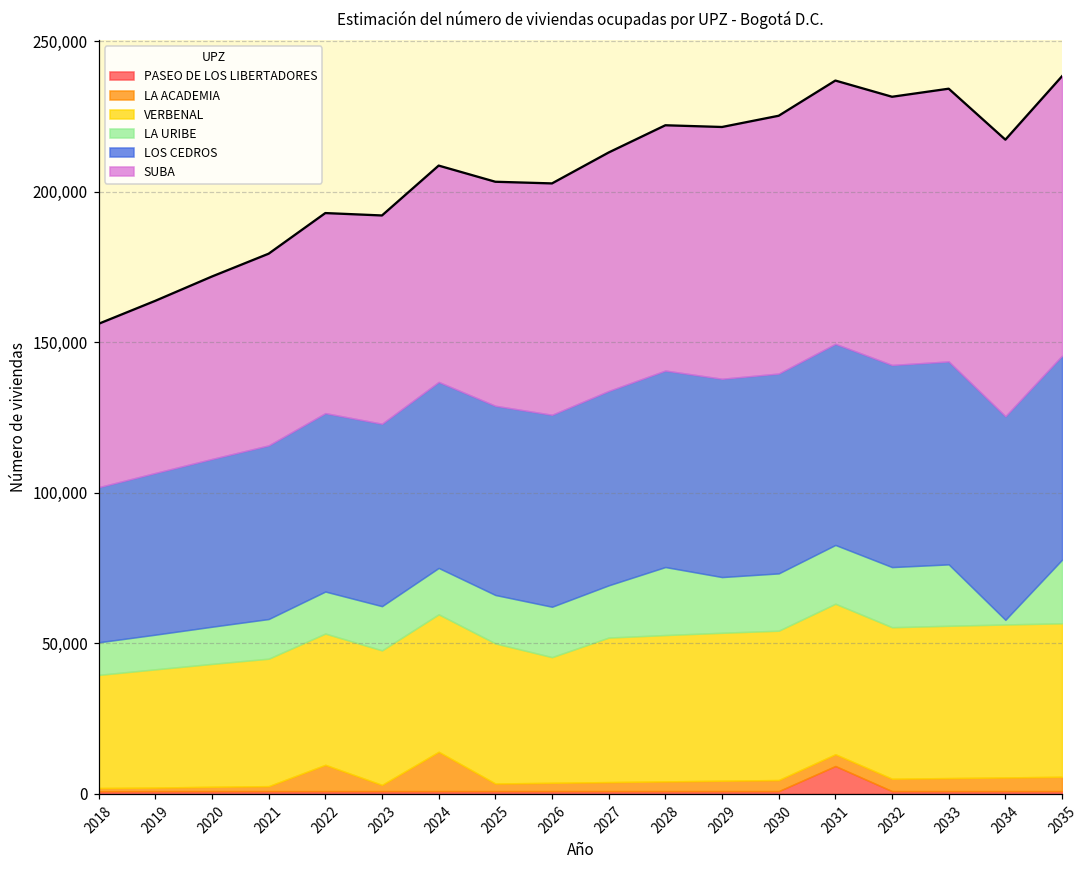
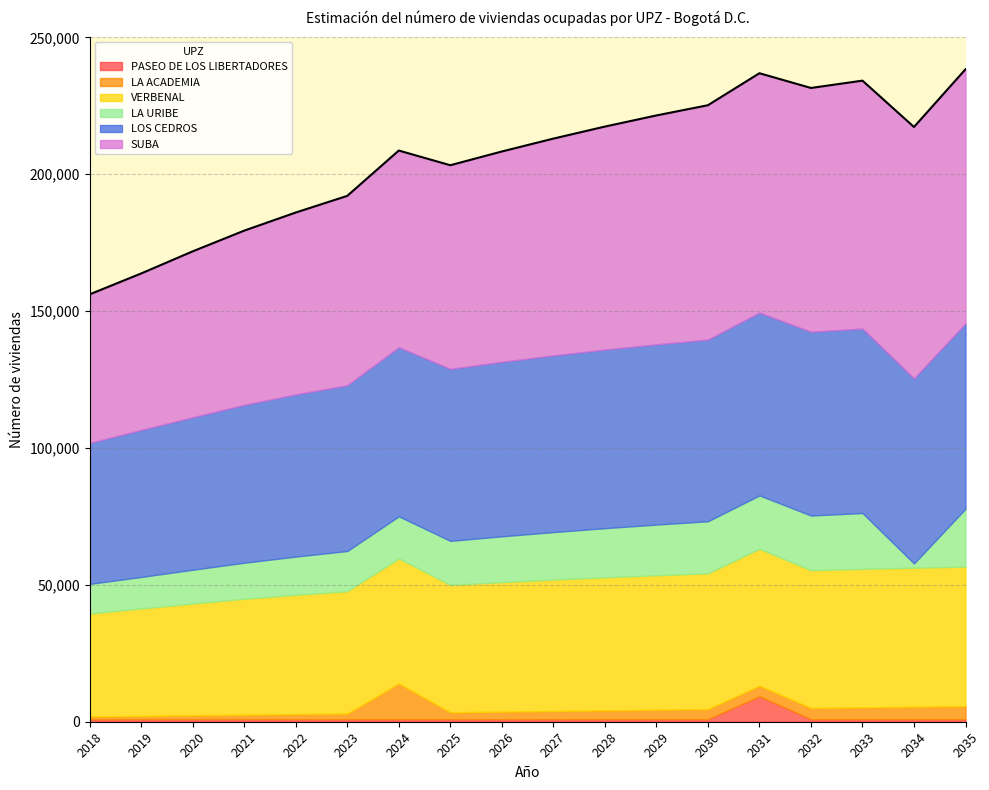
LA ACADEMIA, 2022: 9,000 -> 2,000
VERBENAL, 2026: 42,000 -> 47,000
LA URIBE, 2028: 23,000 -> 18,000
